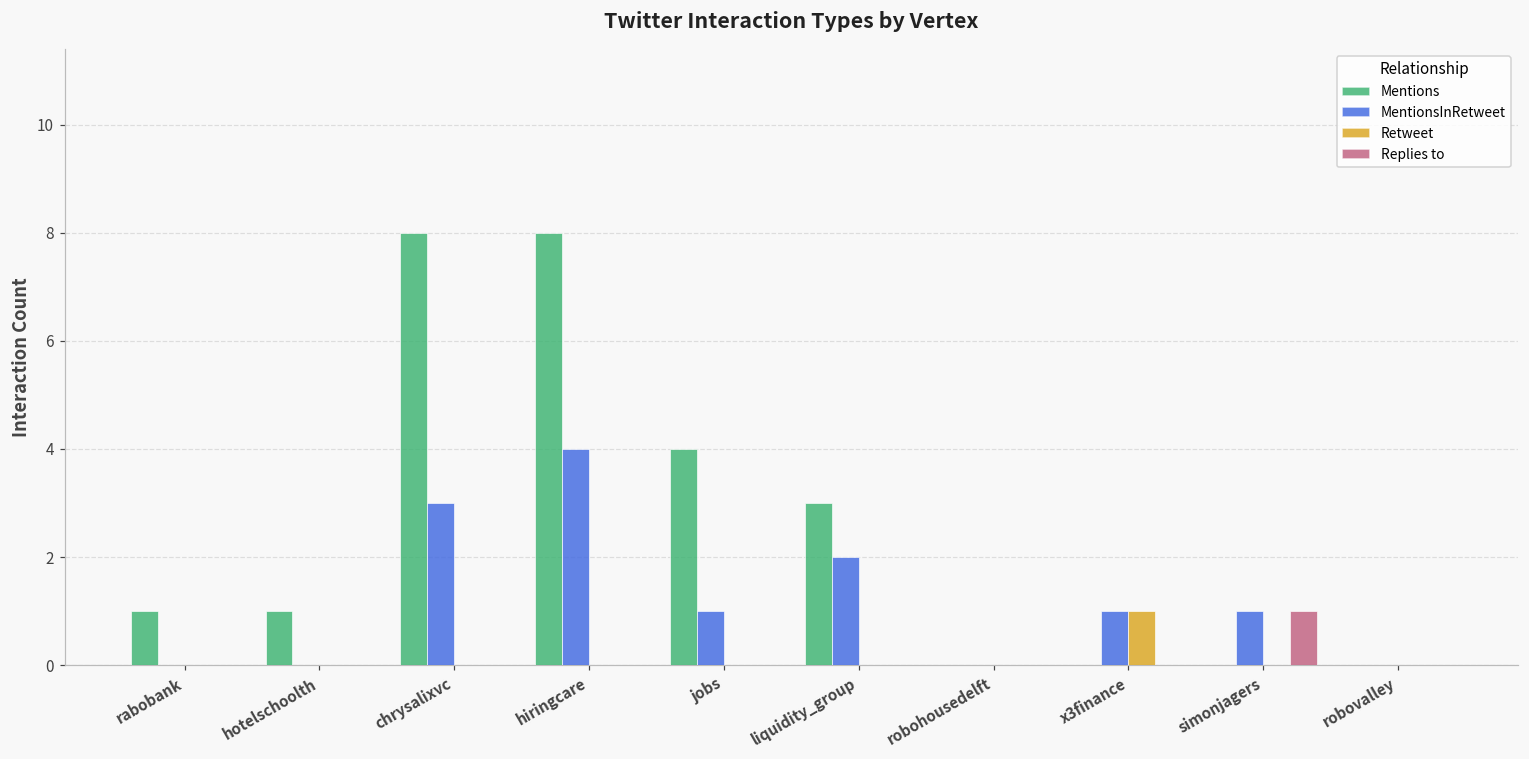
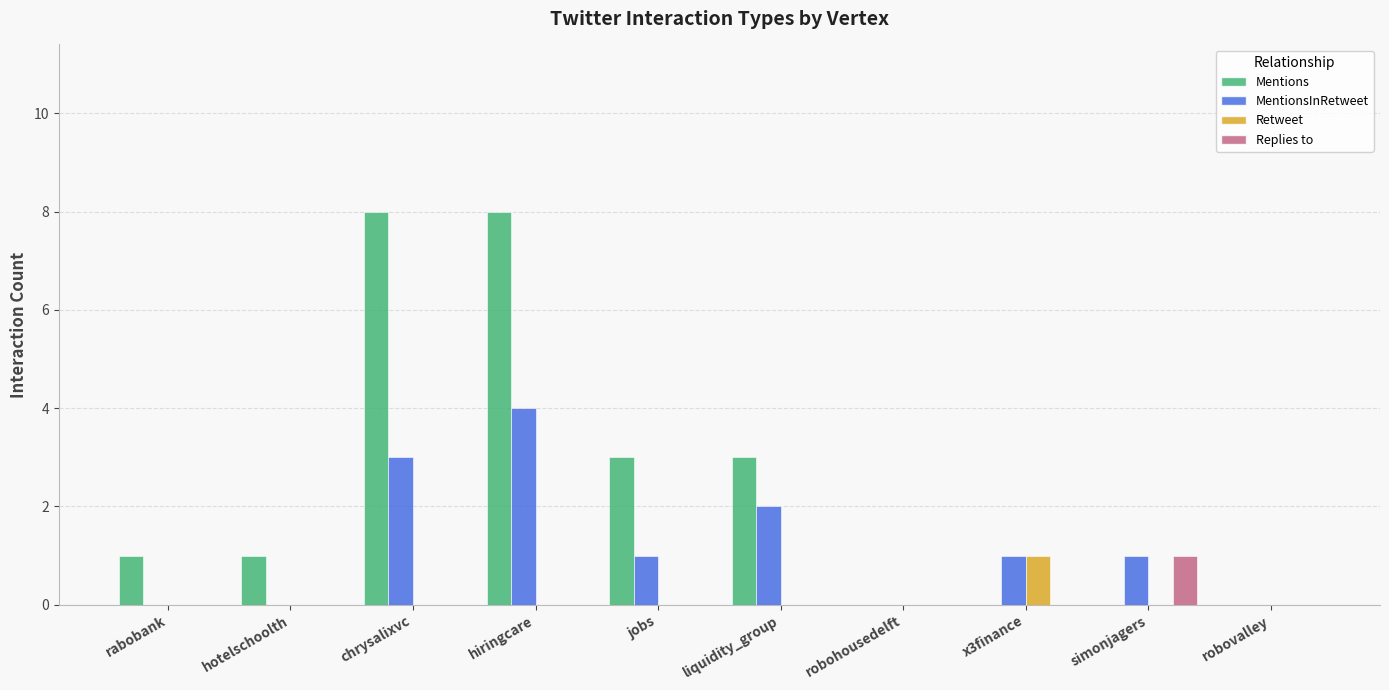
Mentions, jobs: 4 -> 3
